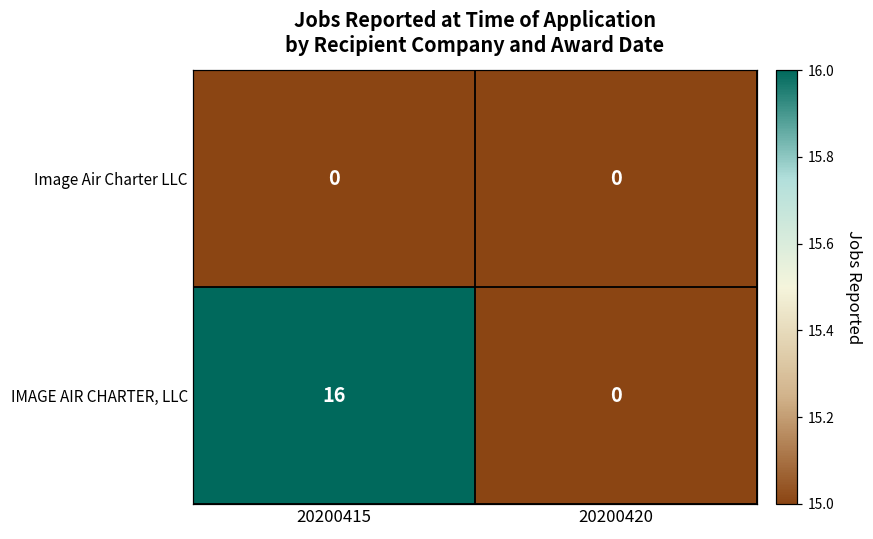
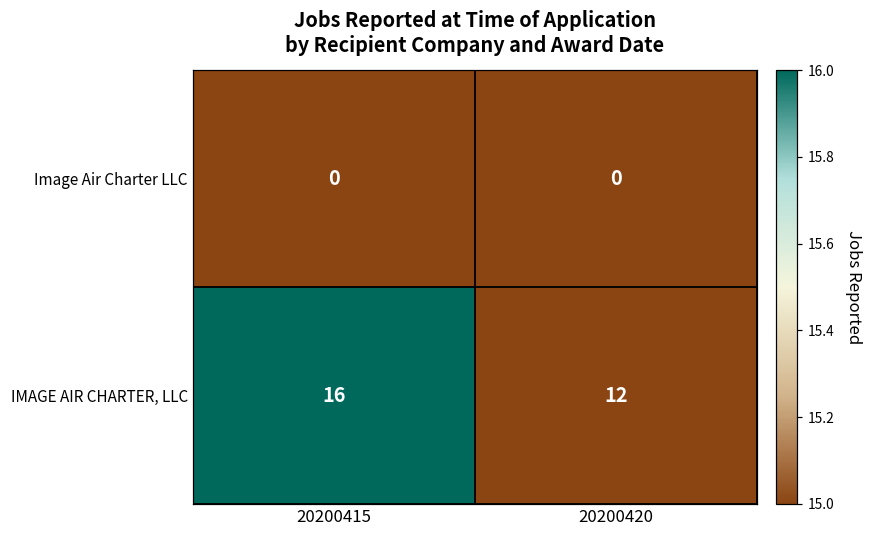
IMAGE AIR CHARTER, LLC, 20200420: 0 -> 12
